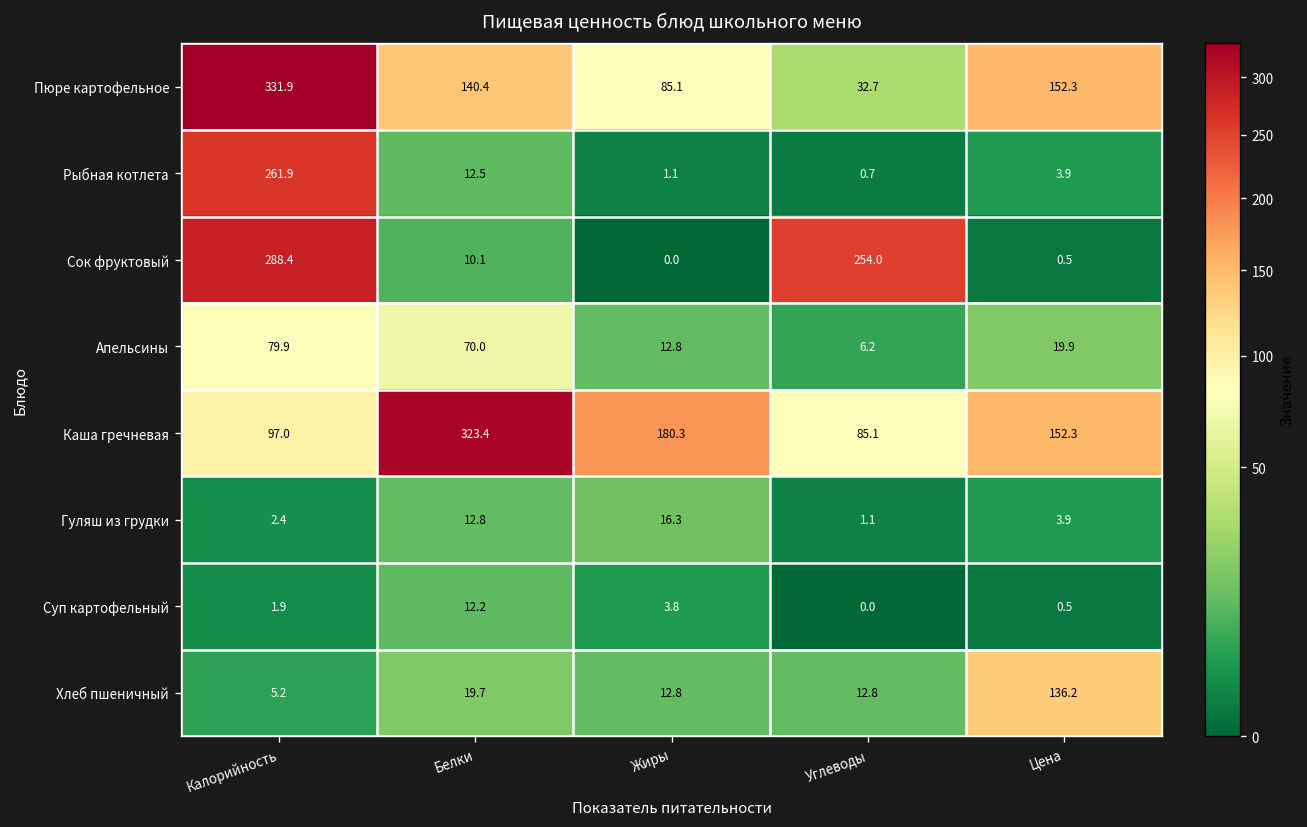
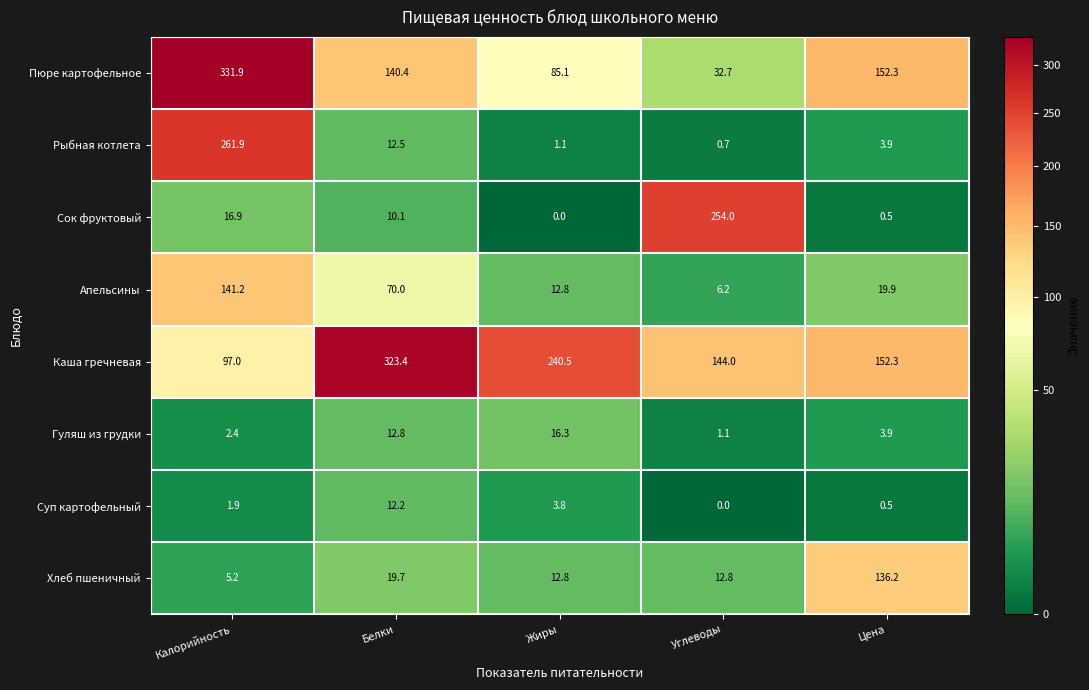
Сок фруктовый, Калорийность: 288.4 -> 16.9
Апельсины, Калорийность: 79.9 -> 141.2
Каша гречневая, Жиры: 180.3 -> 240.5
Каша гречневая, Углеводы: 85.1 -> 144.0
